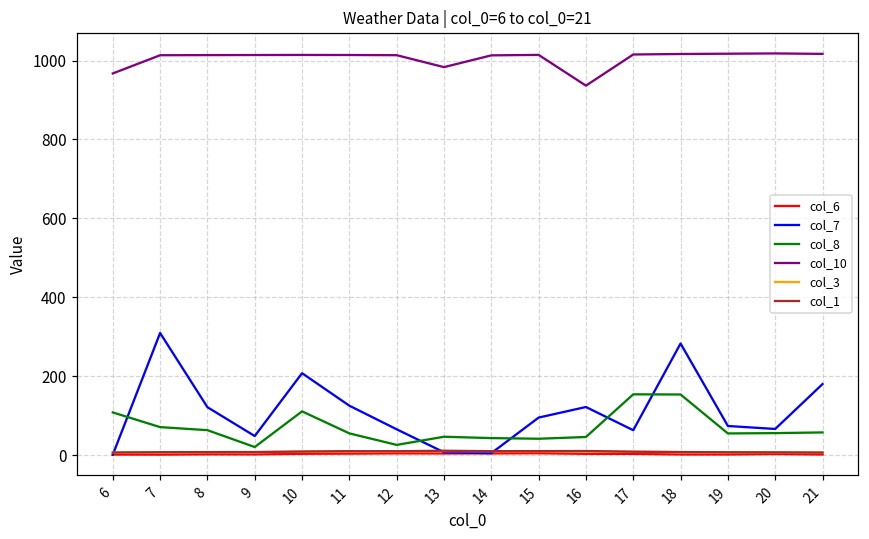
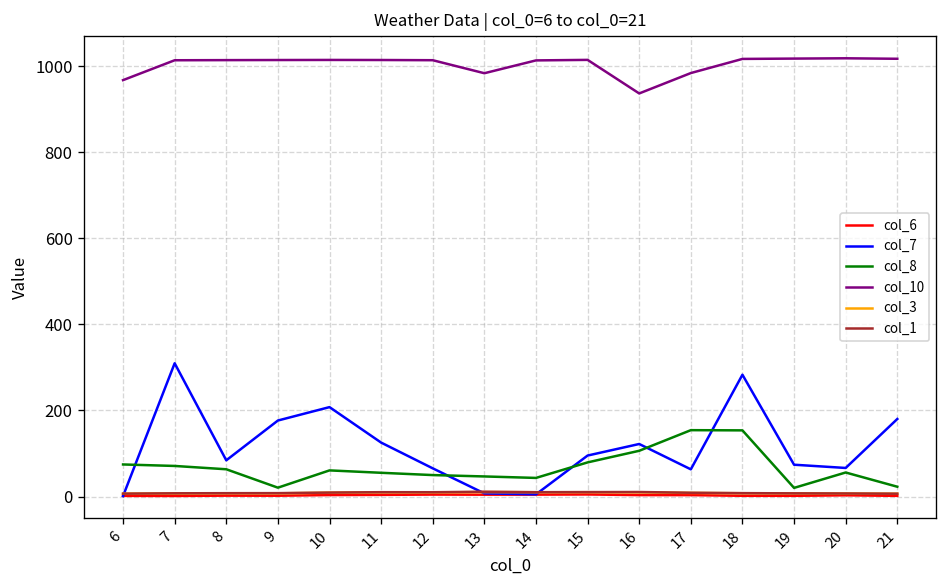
col_8, 6: 110 -> 70
col_7, 8: 120 -> 80
col_7, 9: 50 -> 180
col_8, 10: 110 -> 60
col_8, 12: 30 -> 50
col_8, 15: 40 -> 80
col_8, 16: 50 -> 110
col_10, 17: 1020 -> 980
col_8, 19: 60 -> 20
col_8, 21: 60 -> 20
